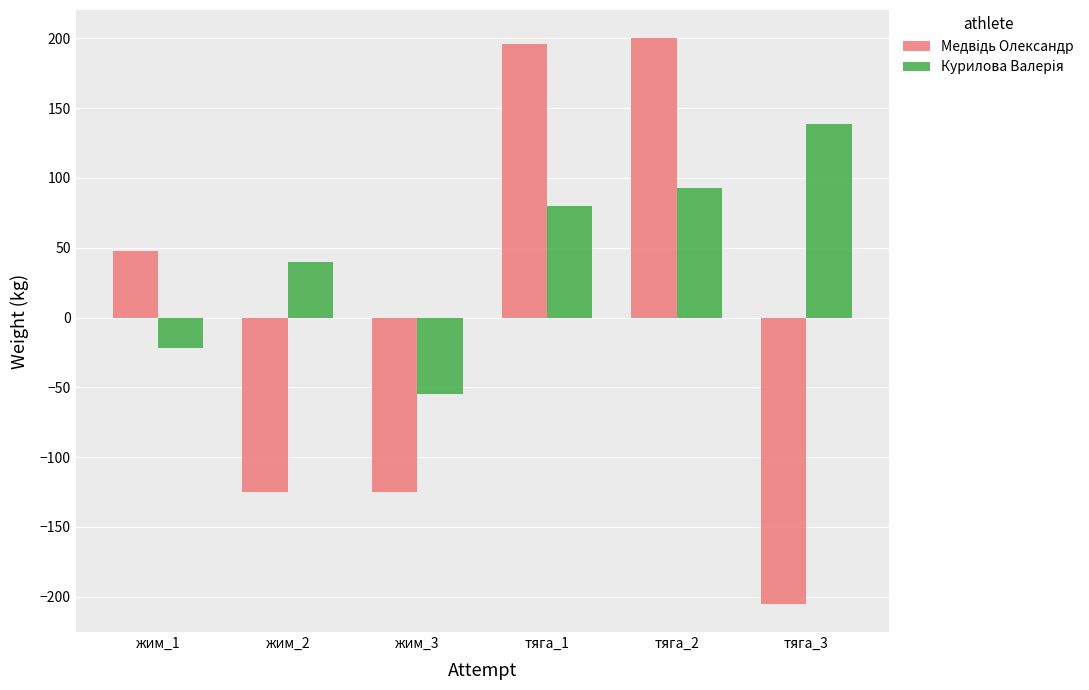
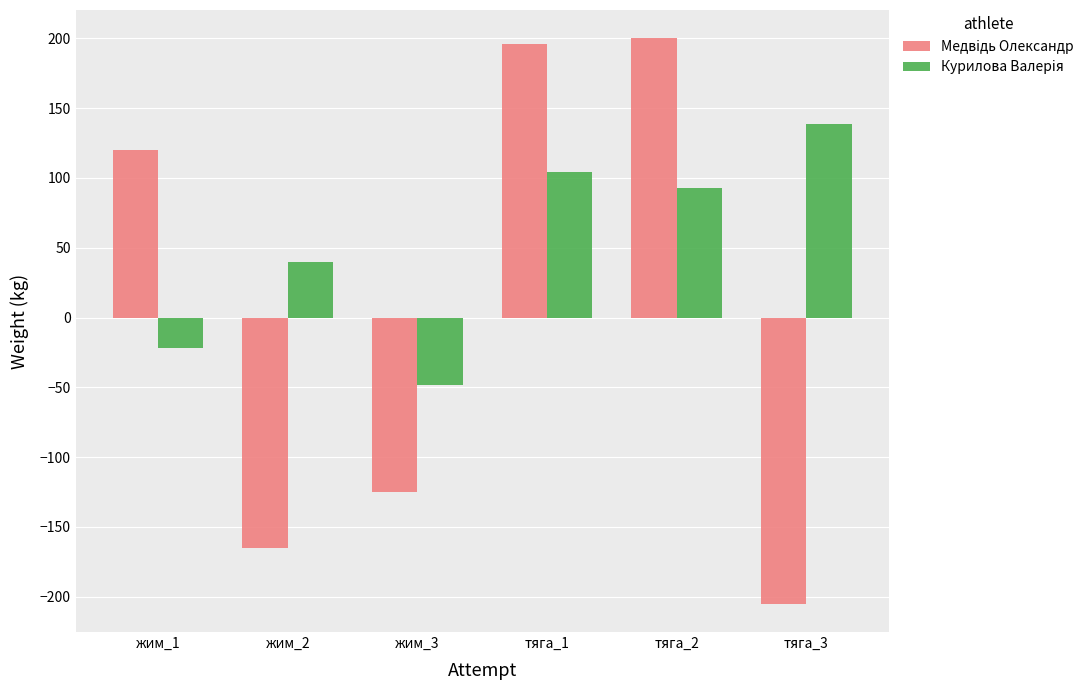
Медвідь Олександр, жим_1: 48 -> 120
Медвідь Олександр, жим_2: -125 -> -165
Курилова Валерія, жим_3: -55 -> -48
Курилова Валерія, тяга_1: 80 -> 104
